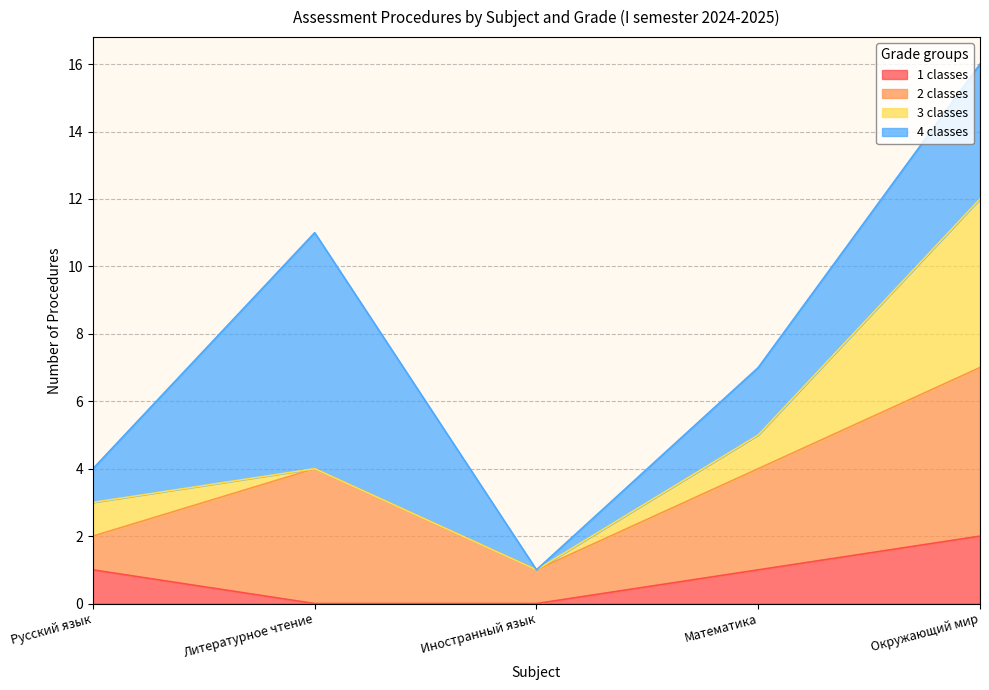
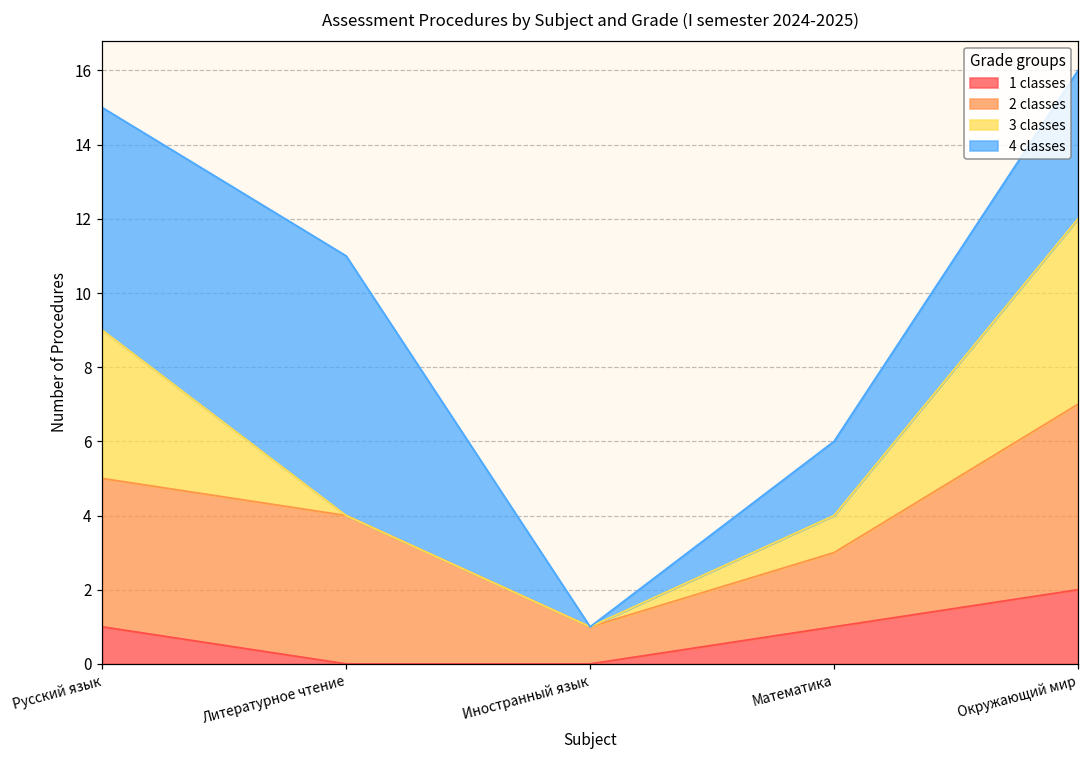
2 classes, Русский язык: 1 -> 4
3 classes, Русский язык: 1 -> 4
4 classes, Русский язык: 1 -> 6
2 classes, Математика: 3 -> 2
